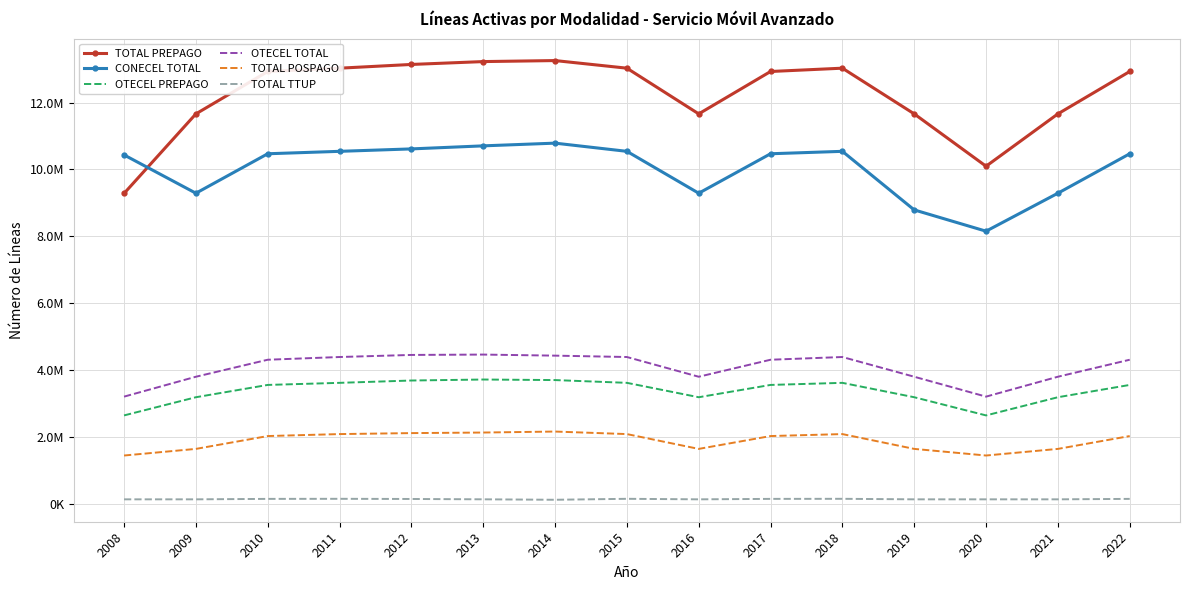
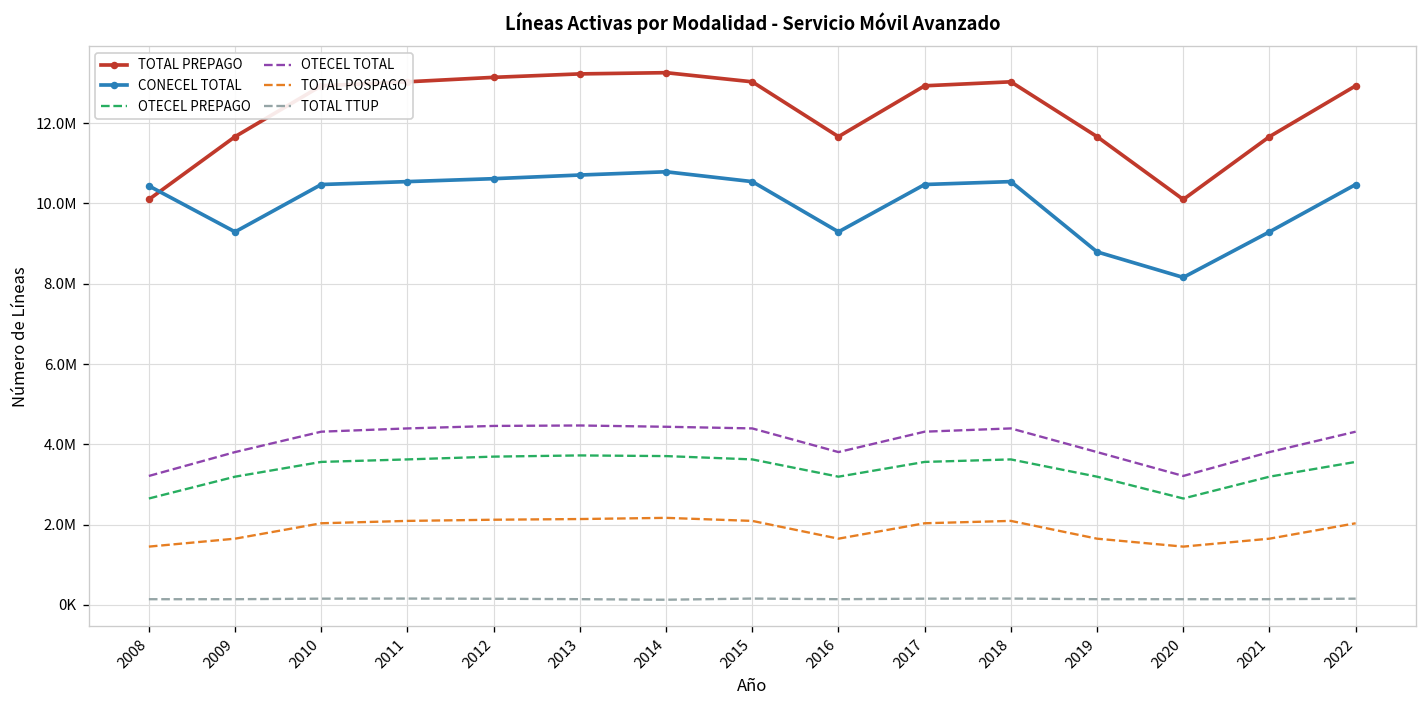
TOTAL PREPAGO, 2008: 9300000 -> 10100000
